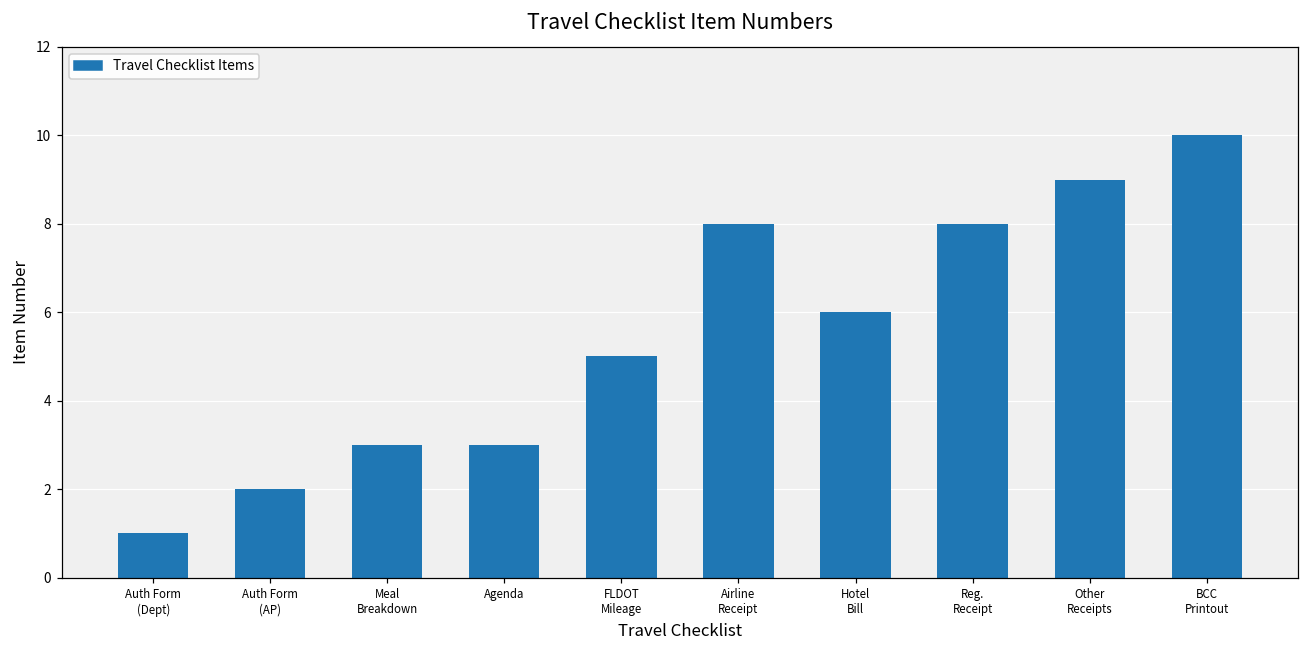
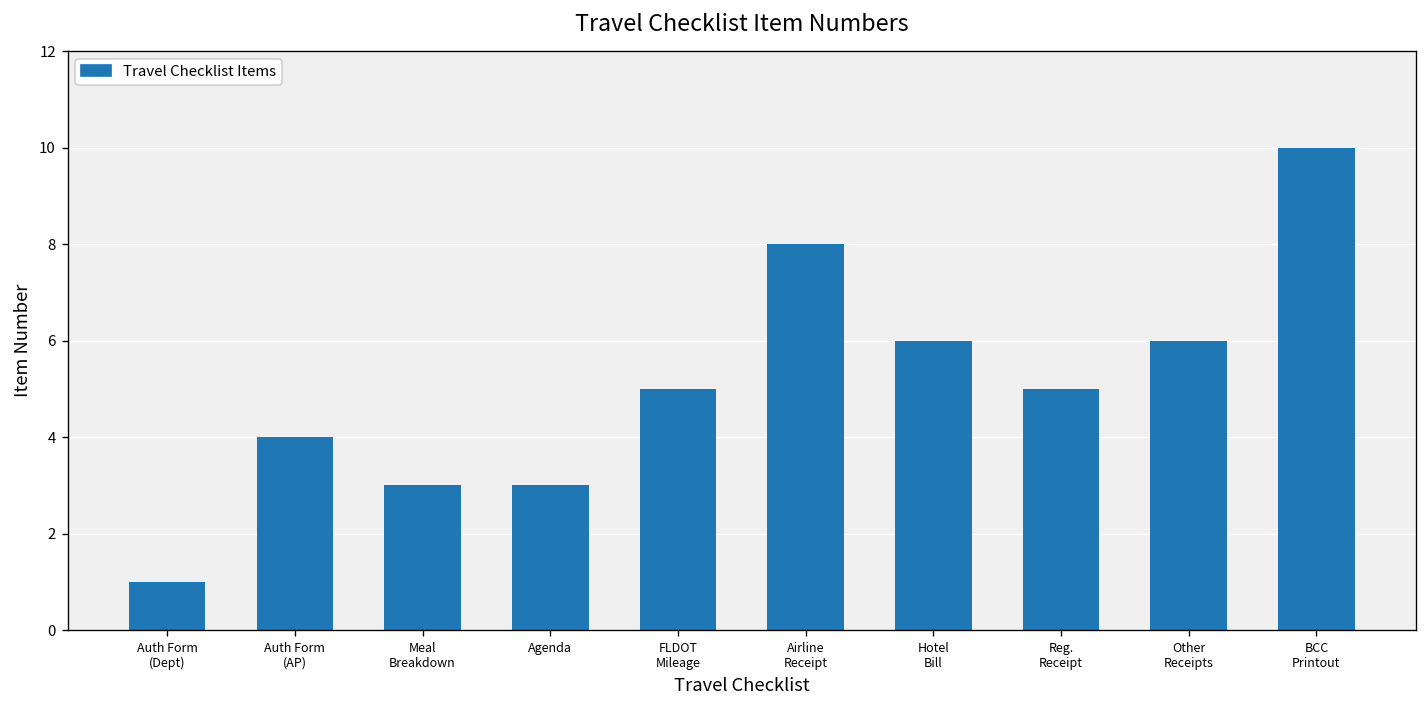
Auth Form (AP): 2 -> 4
Reg. Receipt: 8 -> 5
Other Receipts: 9 -> 6
